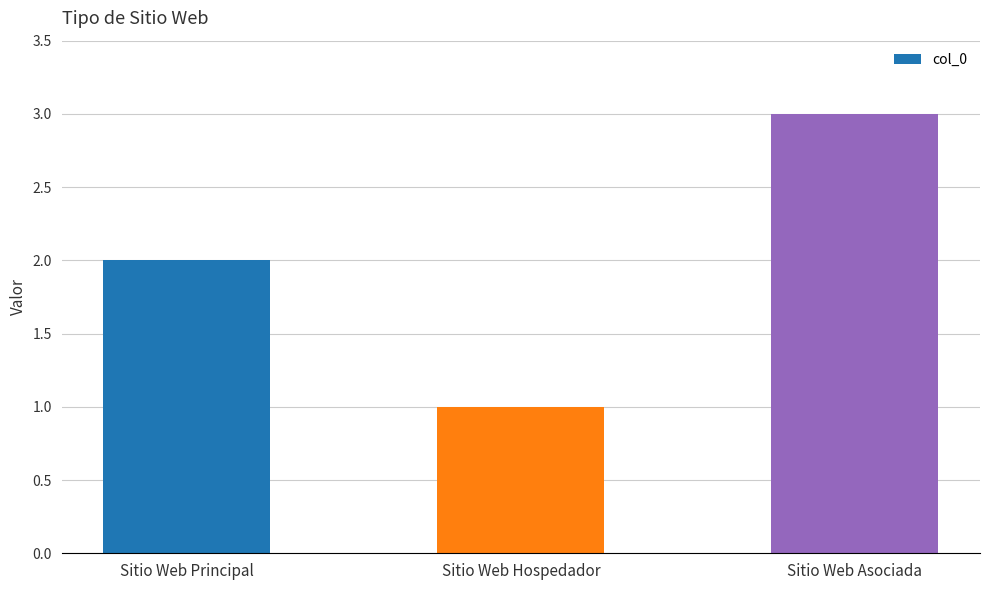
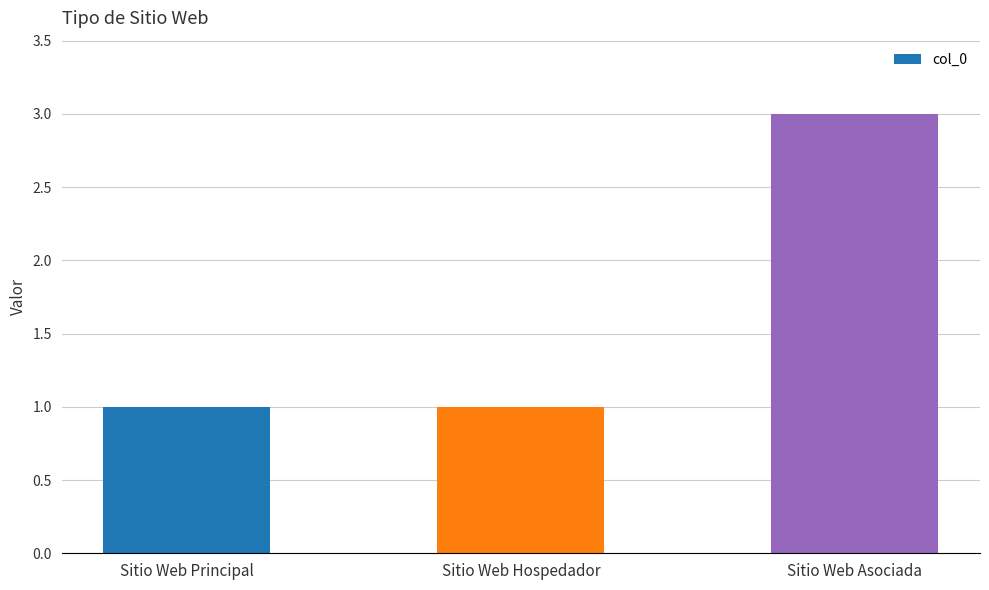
Sitio Web Principal: 2 -> 1
